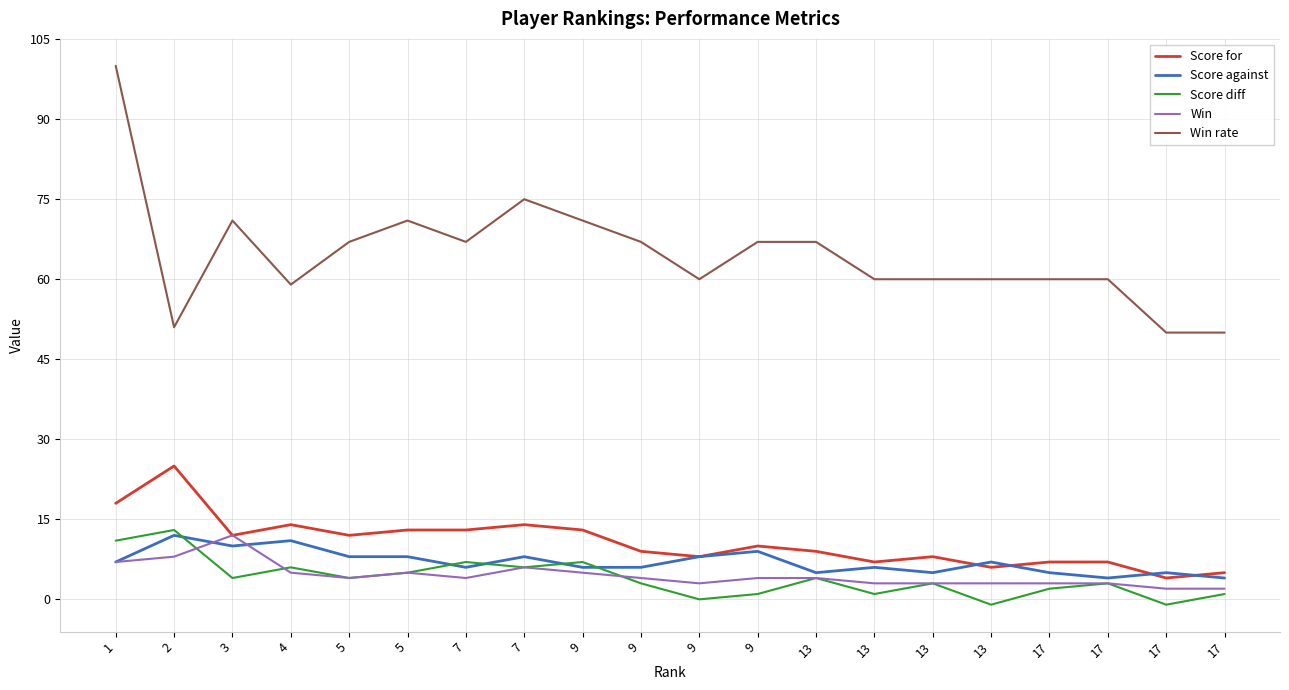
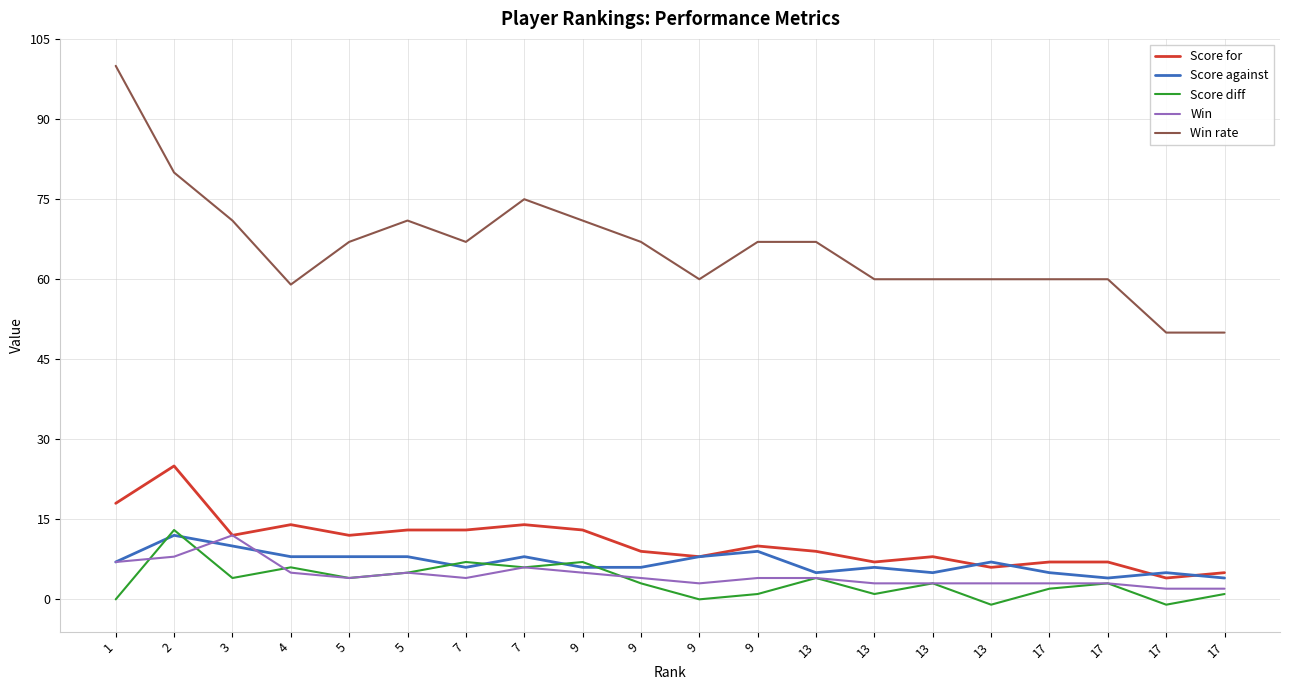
Score diff, 1: 11 -> 0
Win rate, 2: 51 -> 80
Score against, 4: 11 -> 8
